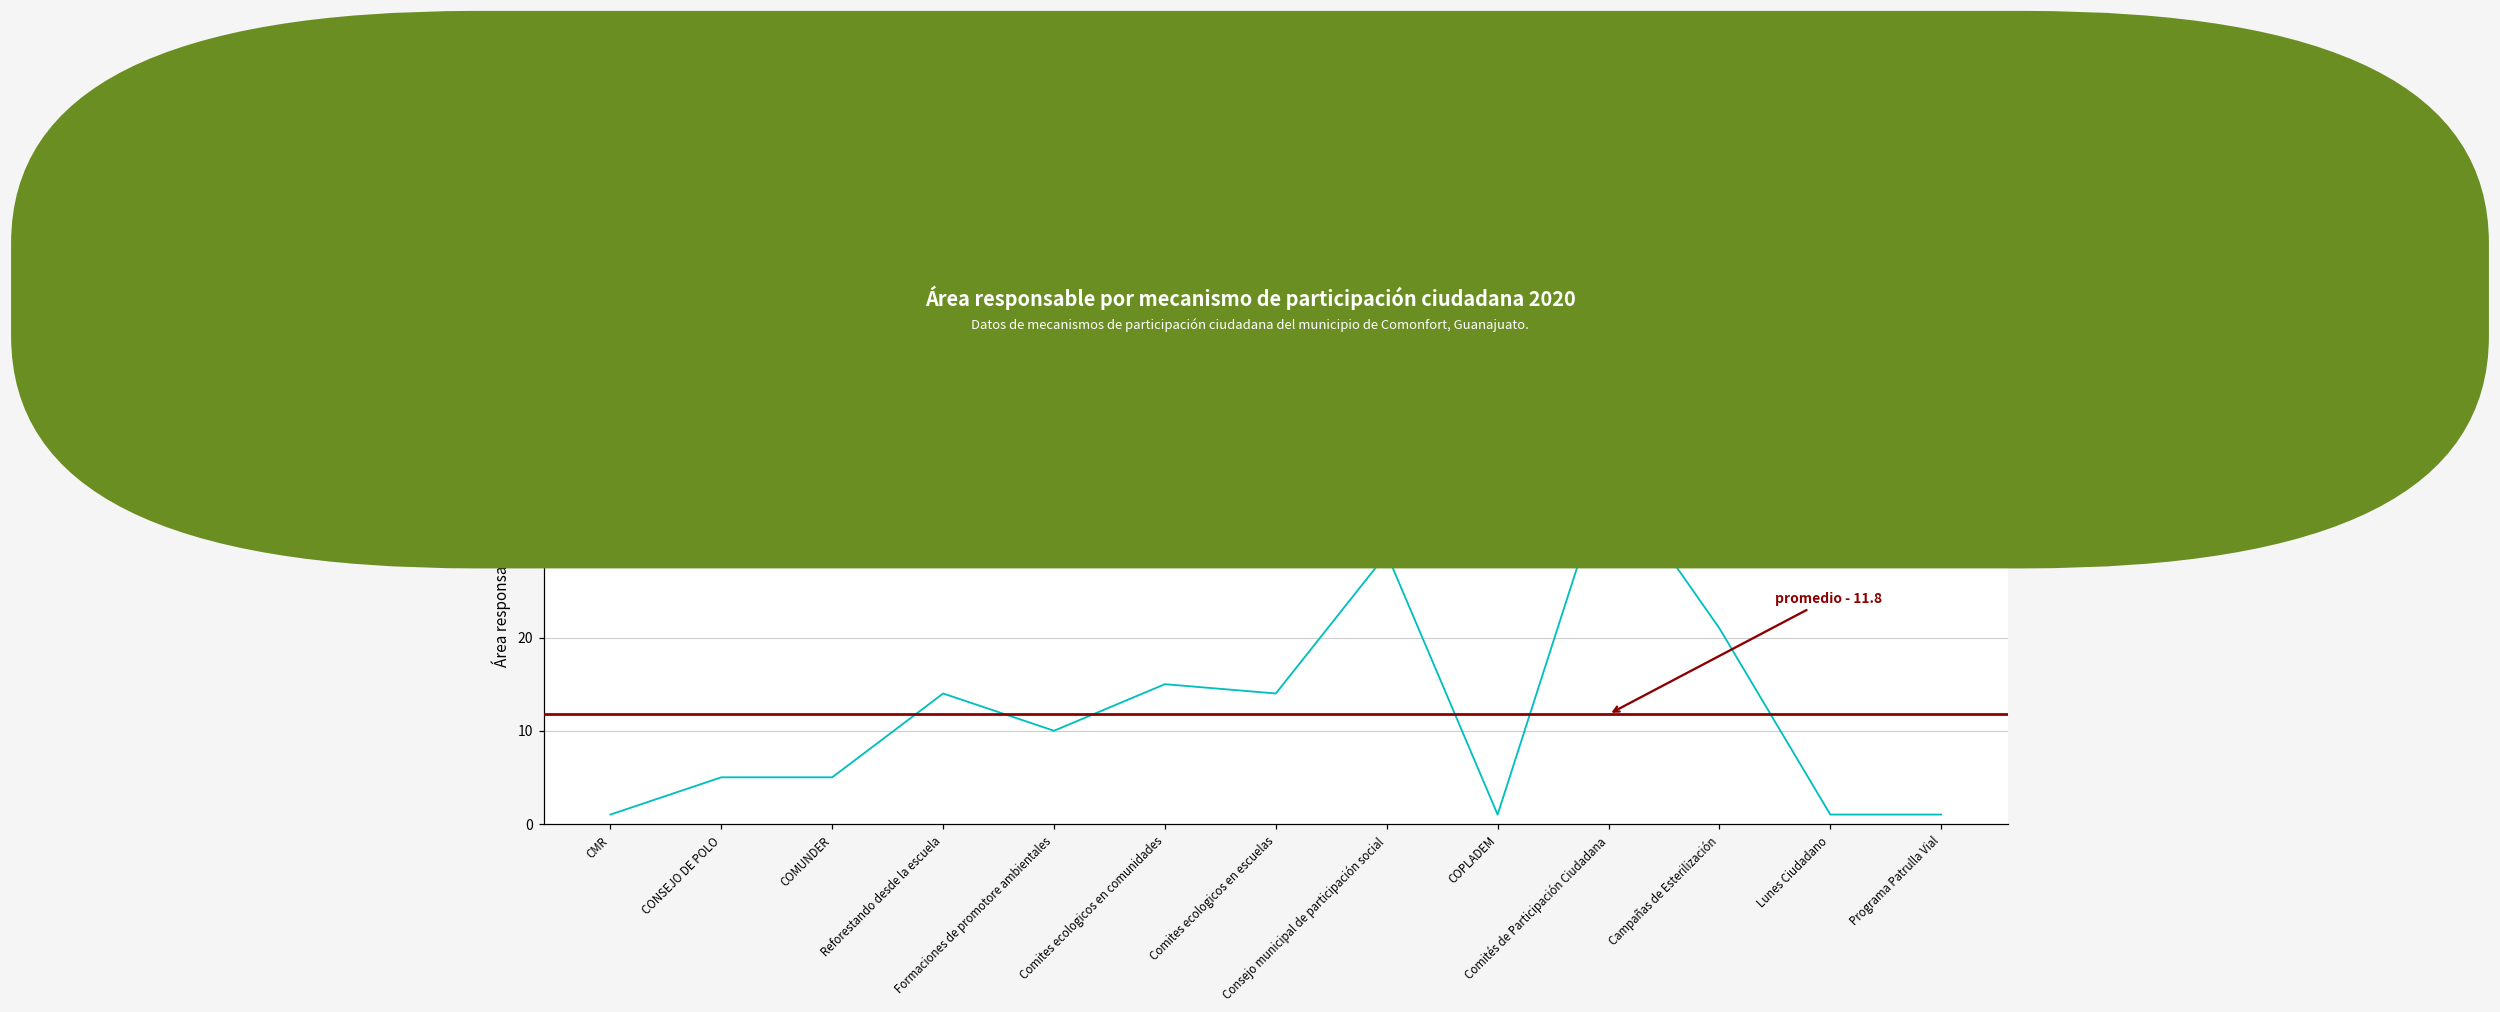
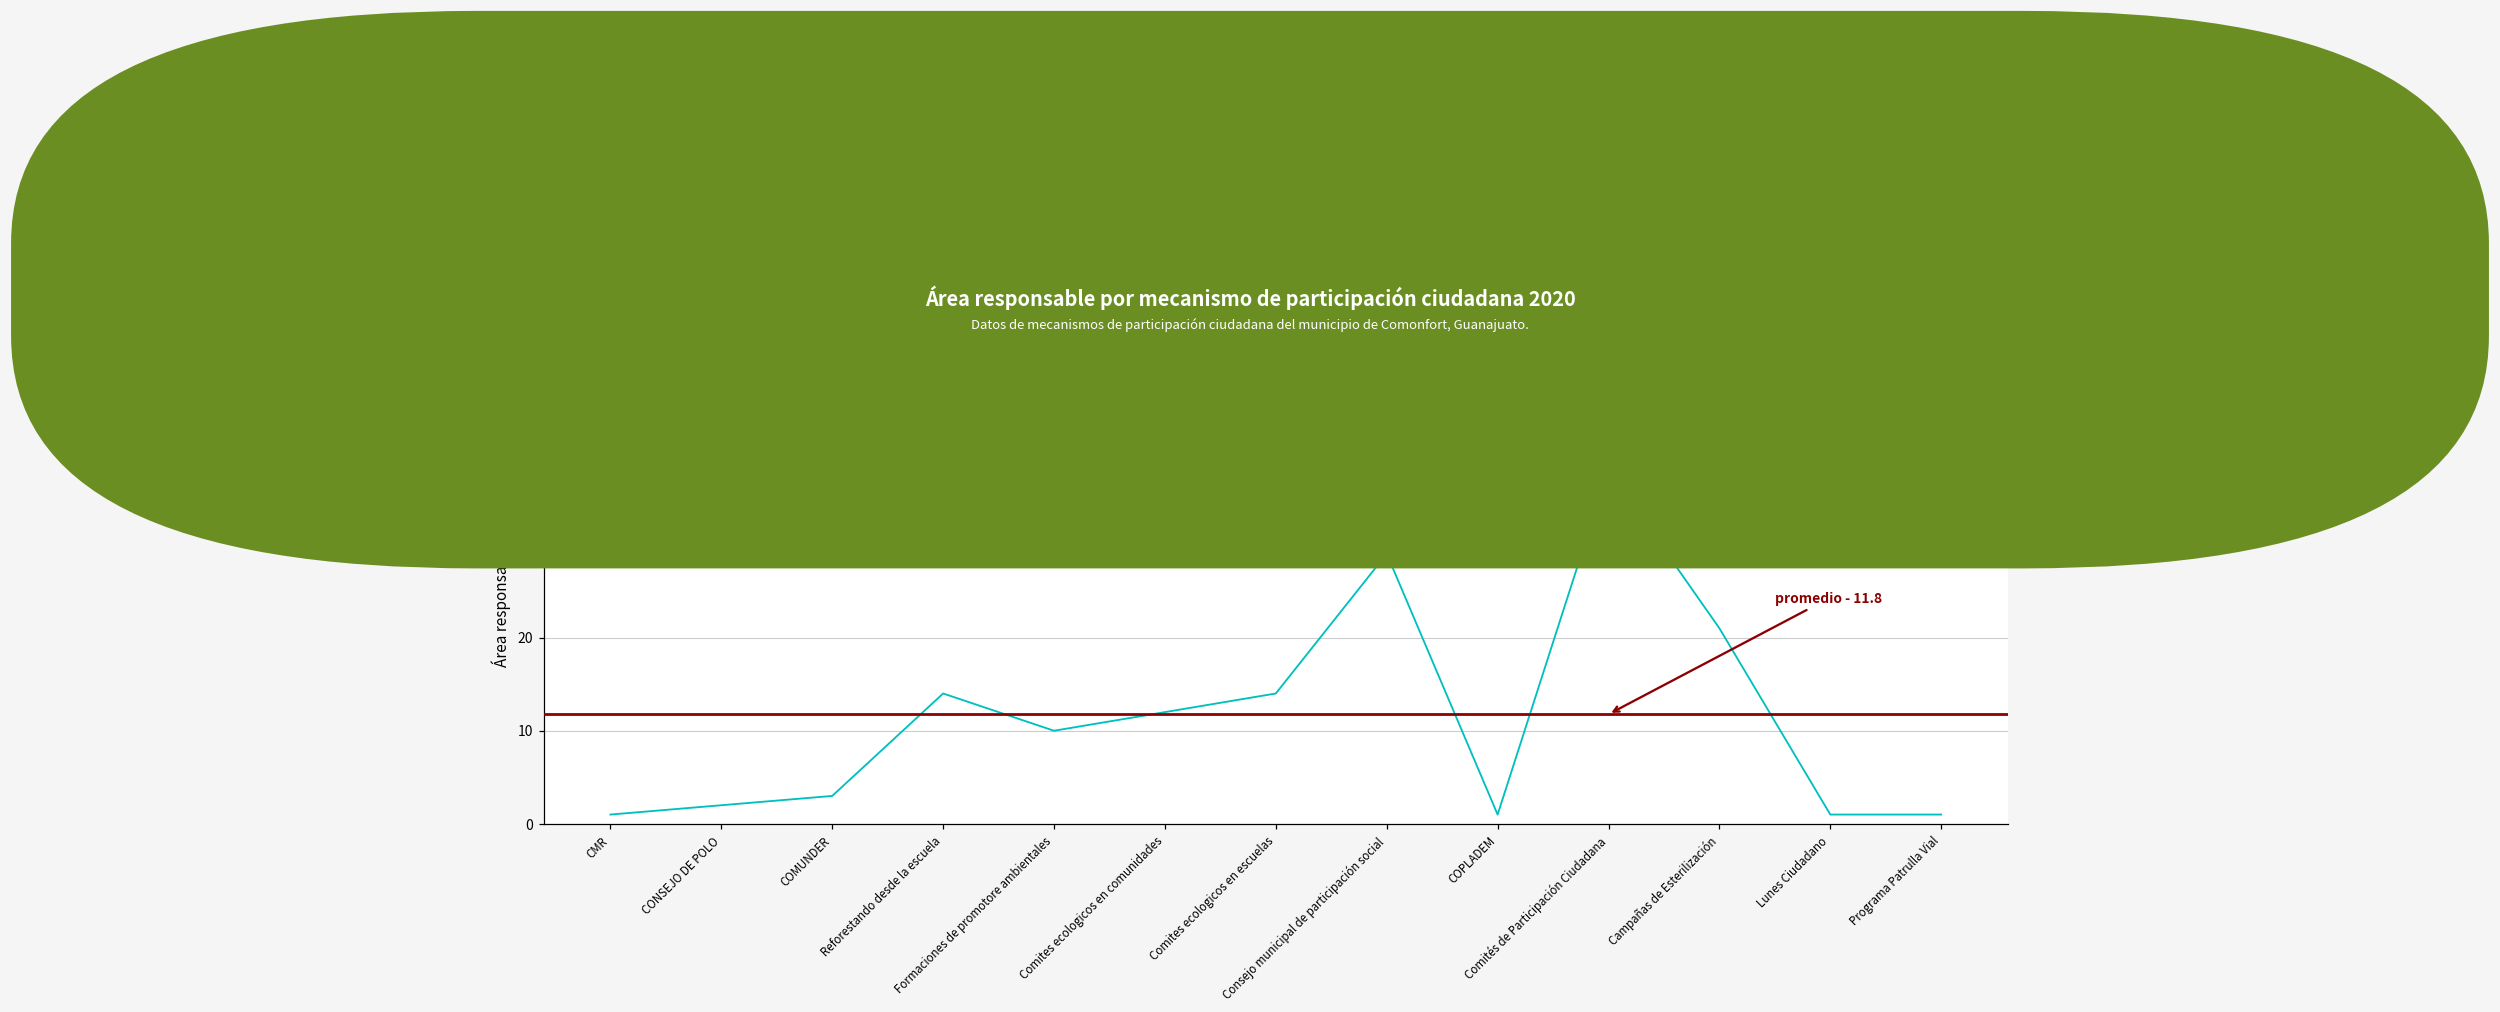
CONSEJO DE POLO: 5 -> 2
COMUNDER: 5 -> 3
Comites ecologicos en comunidades: 15 -> 12
